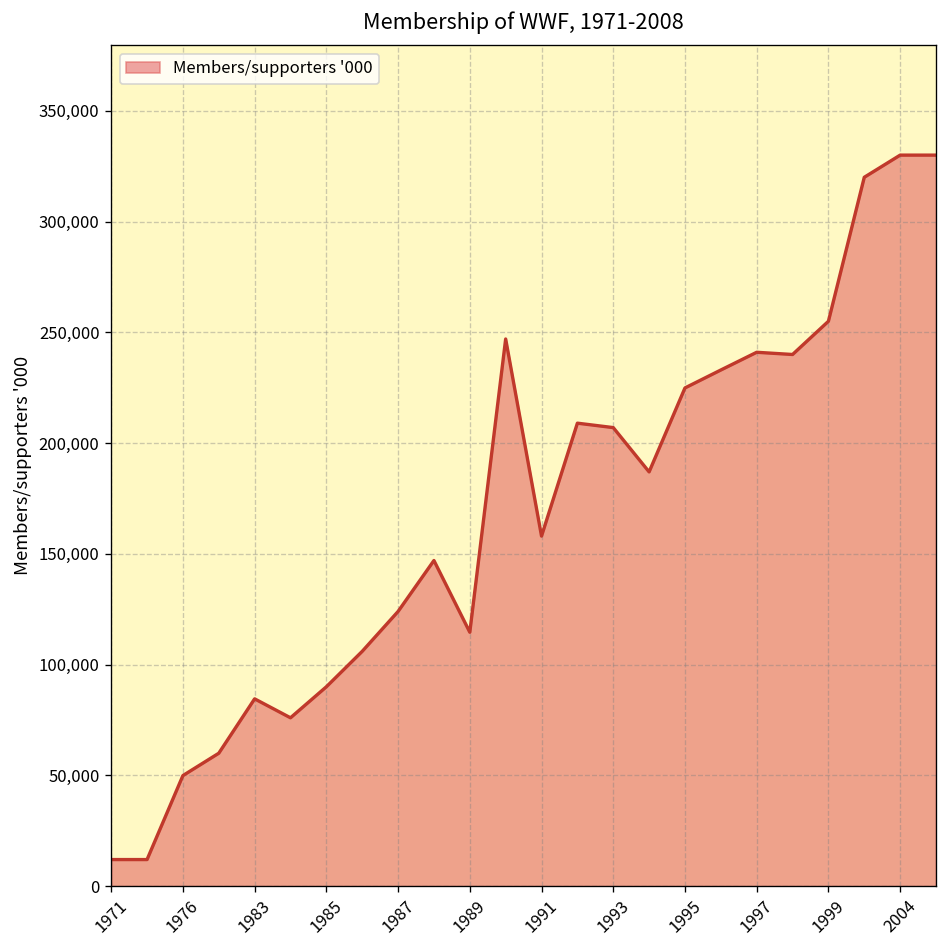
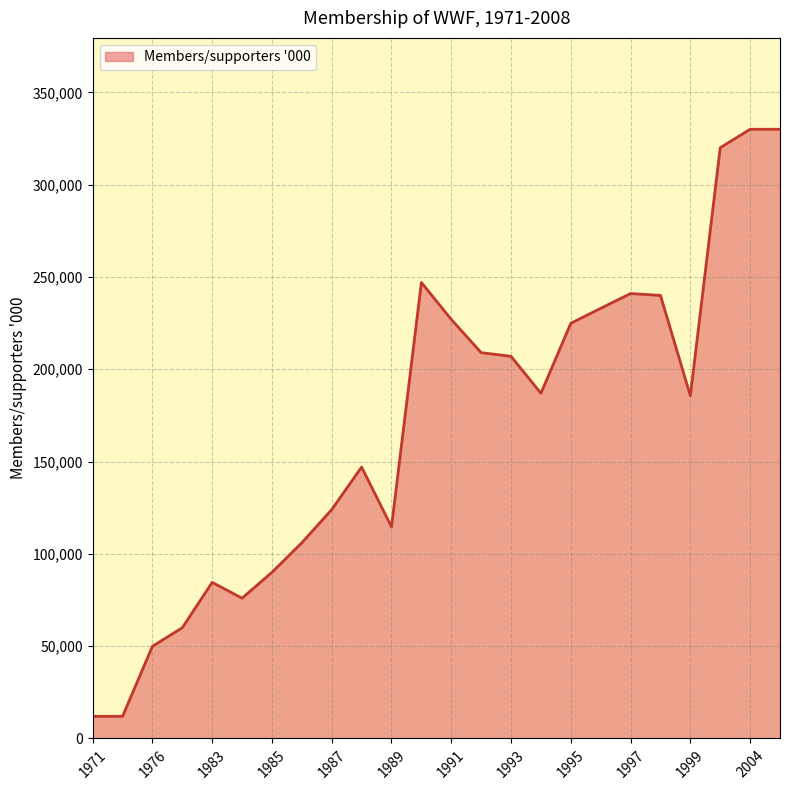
1991: 158,000 -> 227,000
1999: 255,000 -> 186,000
